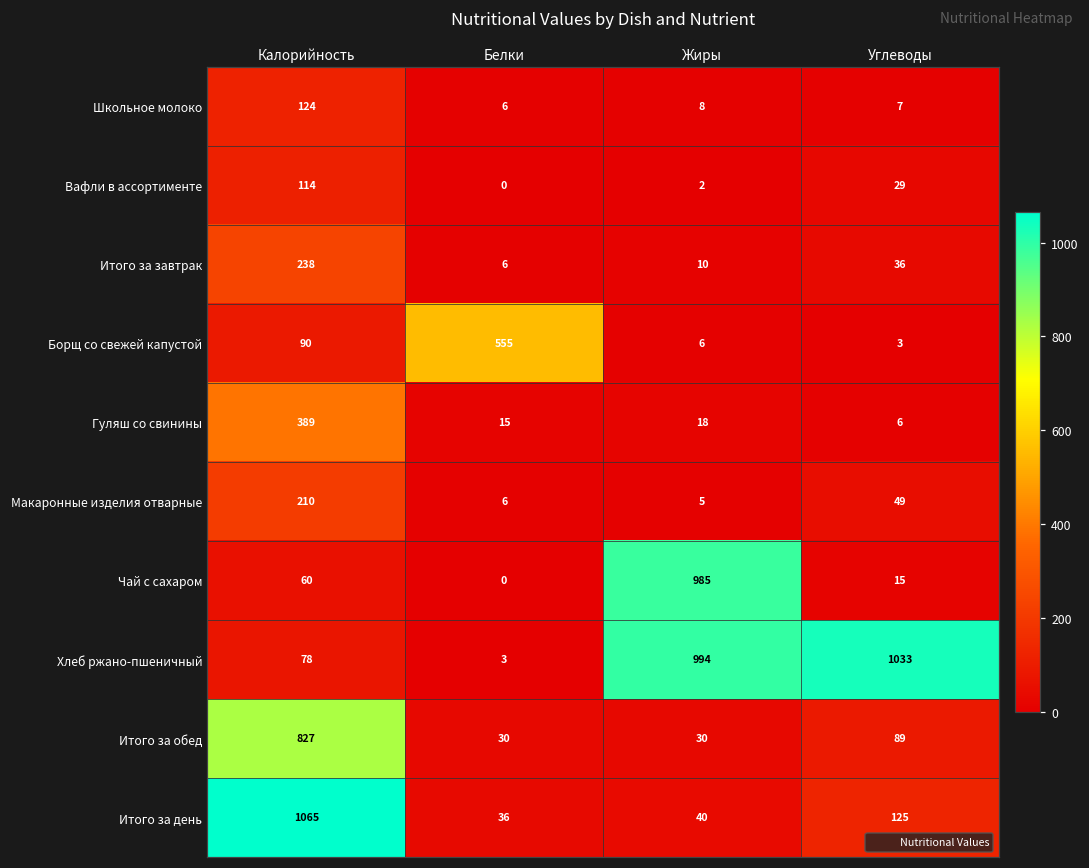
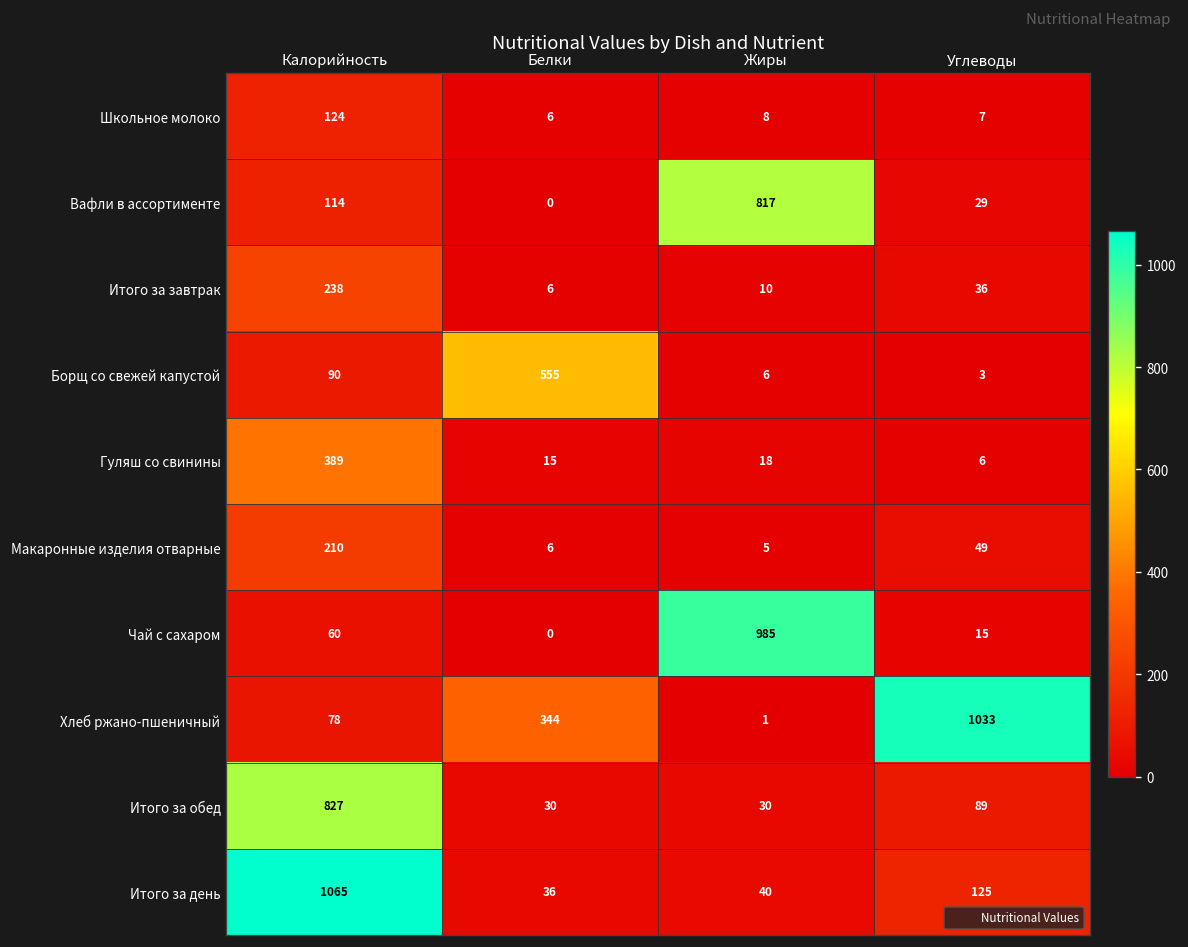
Вафли в ассортименте, Жиры: 2 -> 817
Хлеб ржано-пшеничный, Белки: 3 -> 344
Хлеб ржано-пшеничный, Жиры: 994 -> 1
